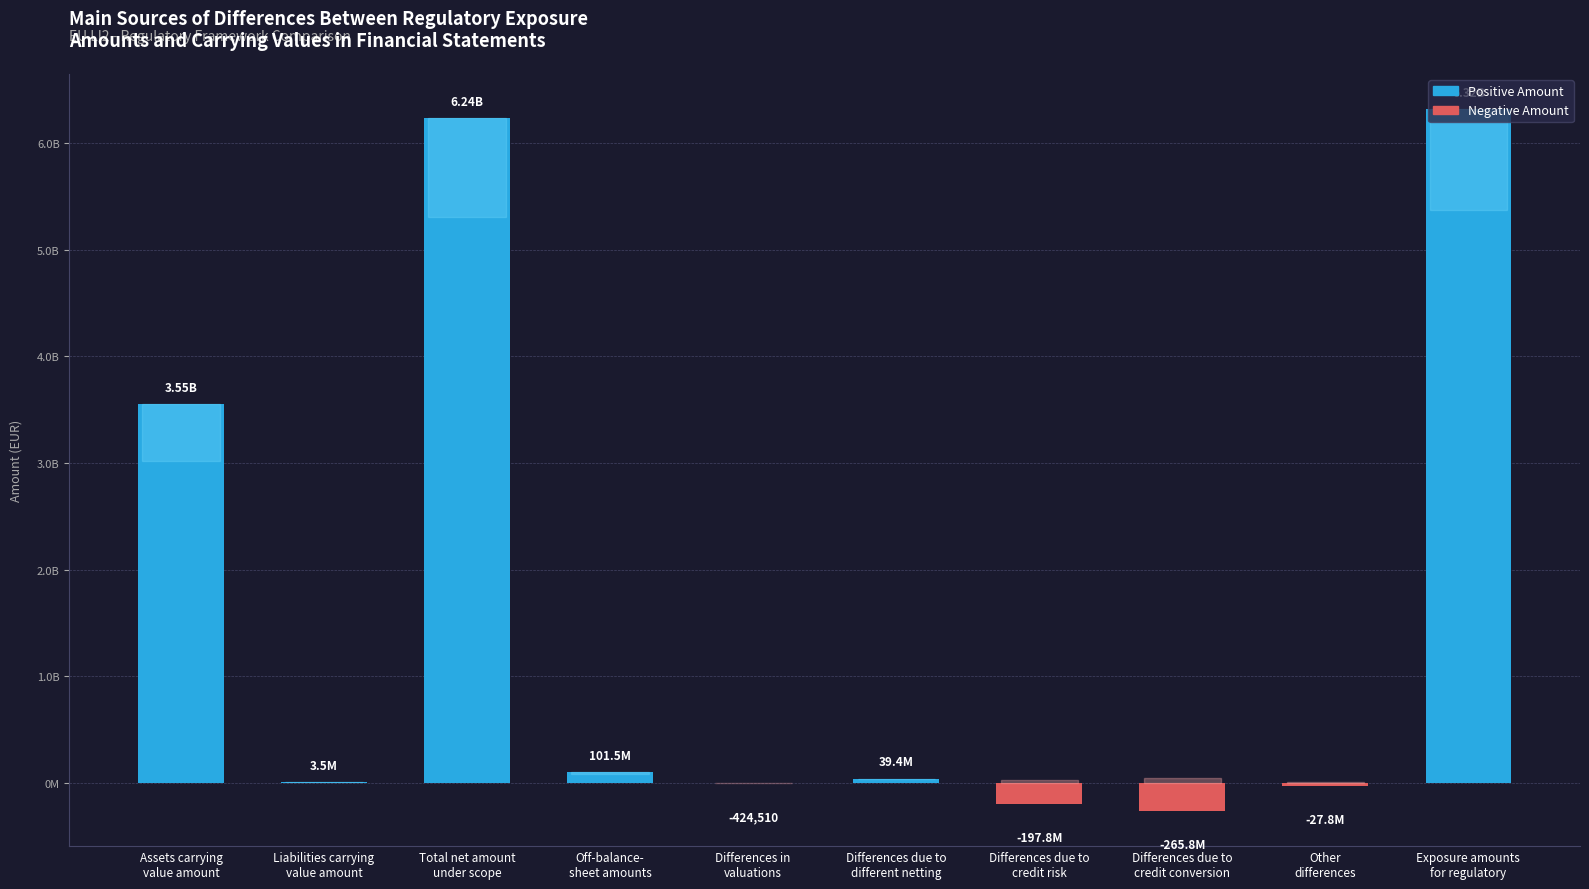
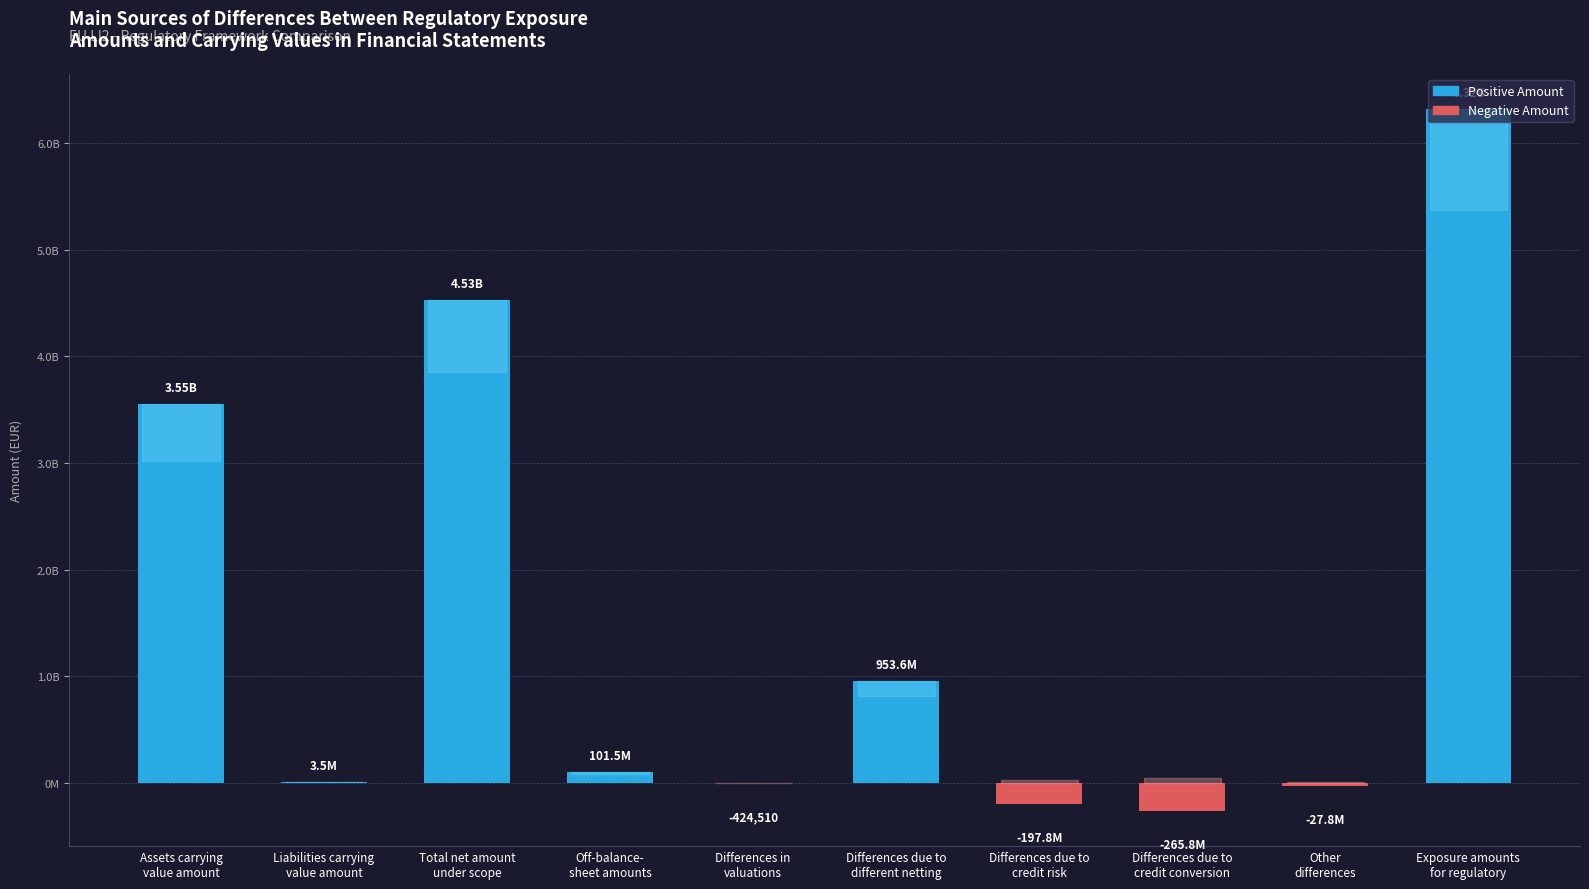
Total net amount under scope: 6.24B -> 4.53B
Differences due to different netting: 39.4M -> 953.6M
